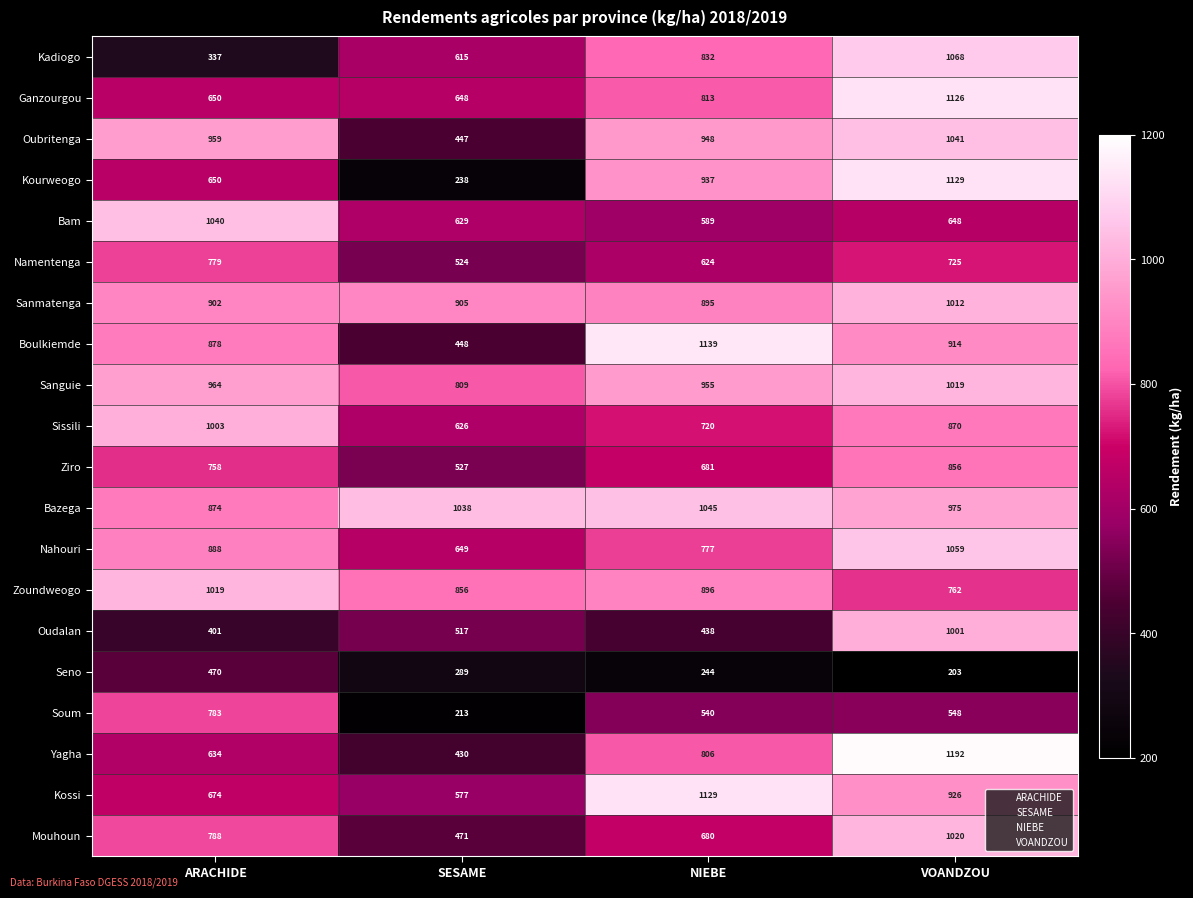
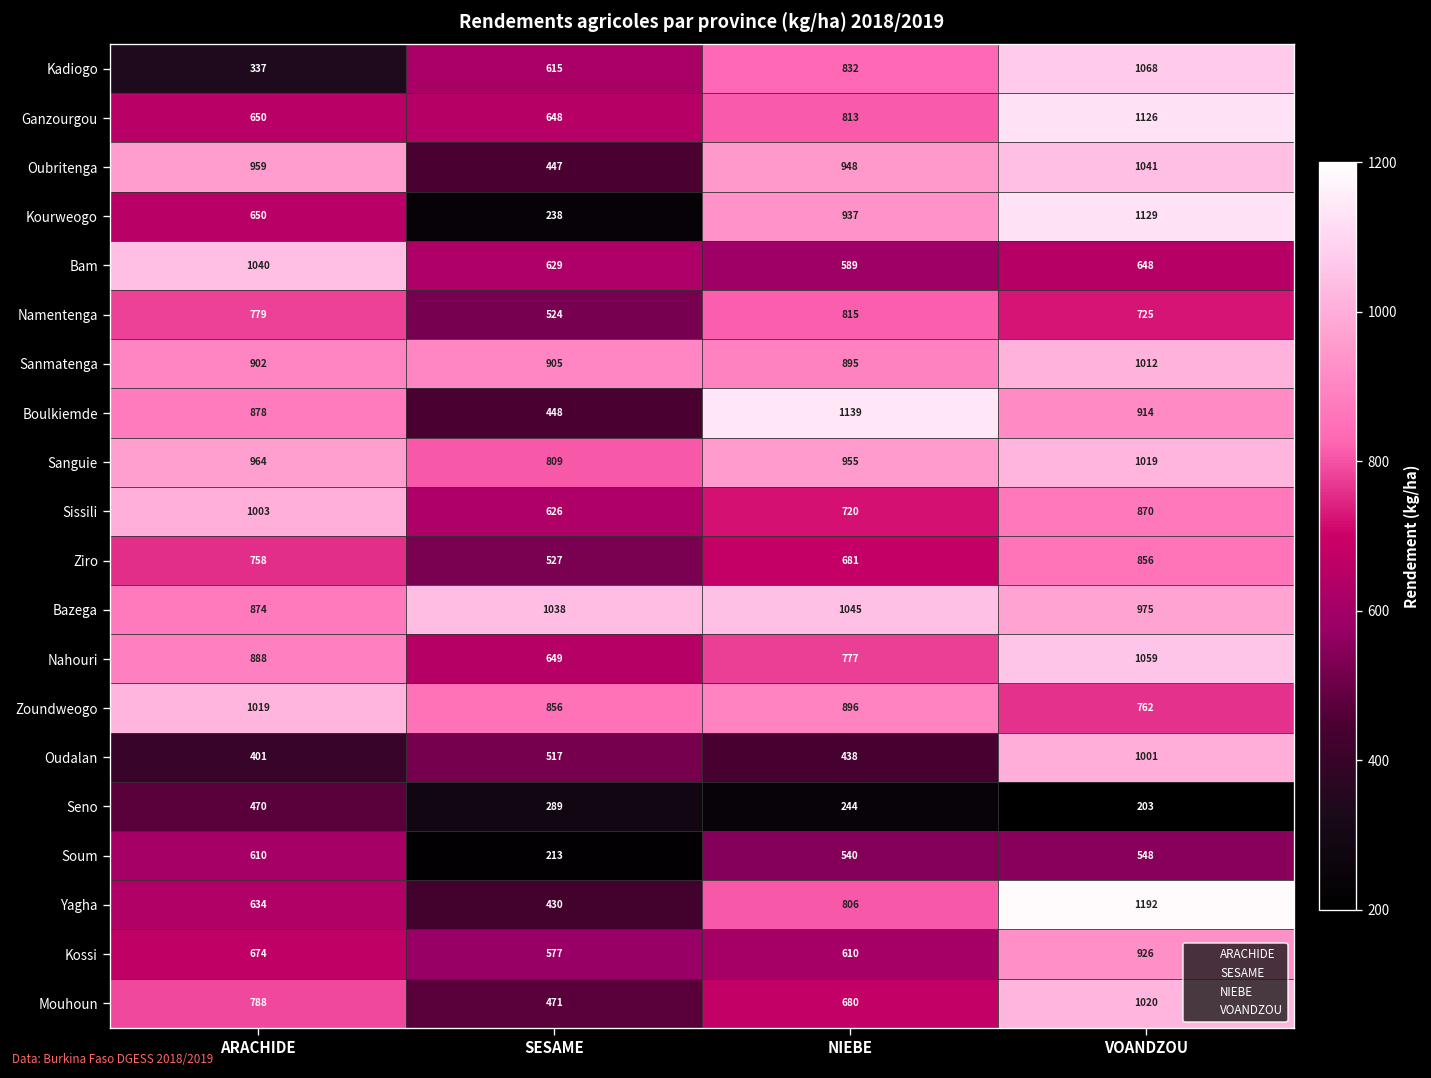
Namentenga, NIEBE: 624 -> 815
Soum, ARACHIDE: 783 -> 610
Kossi, NIEBE: 1129 -> 610
